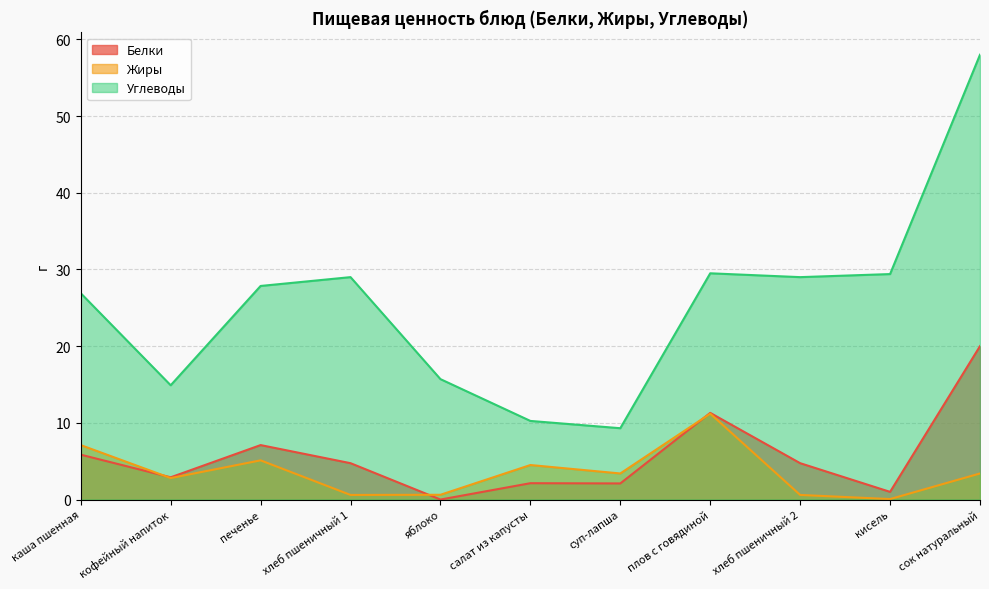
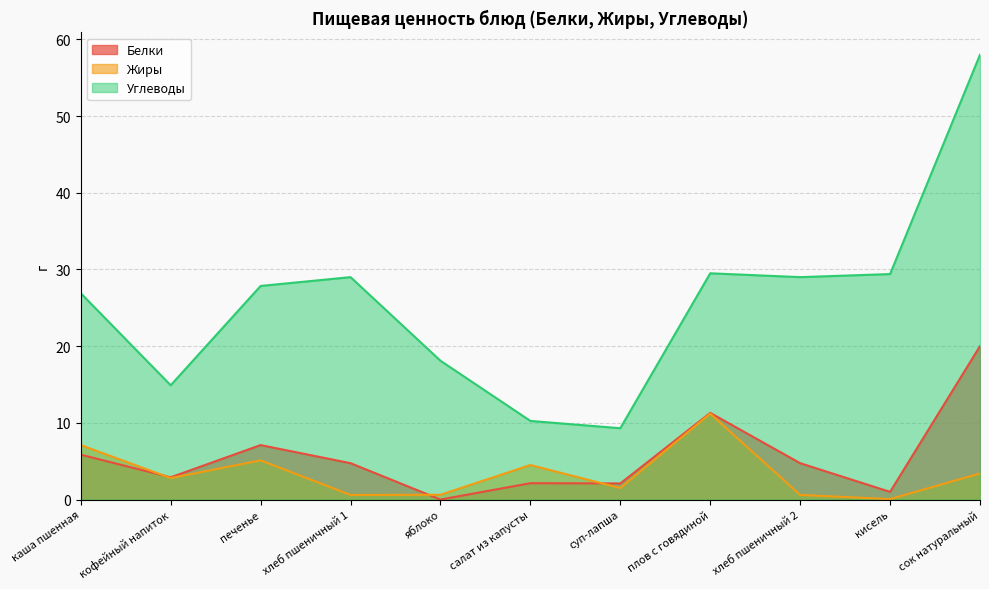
Углеводы, яблоко: 16 -> 18
Жиры, суп-лапша: 3 -> 2
